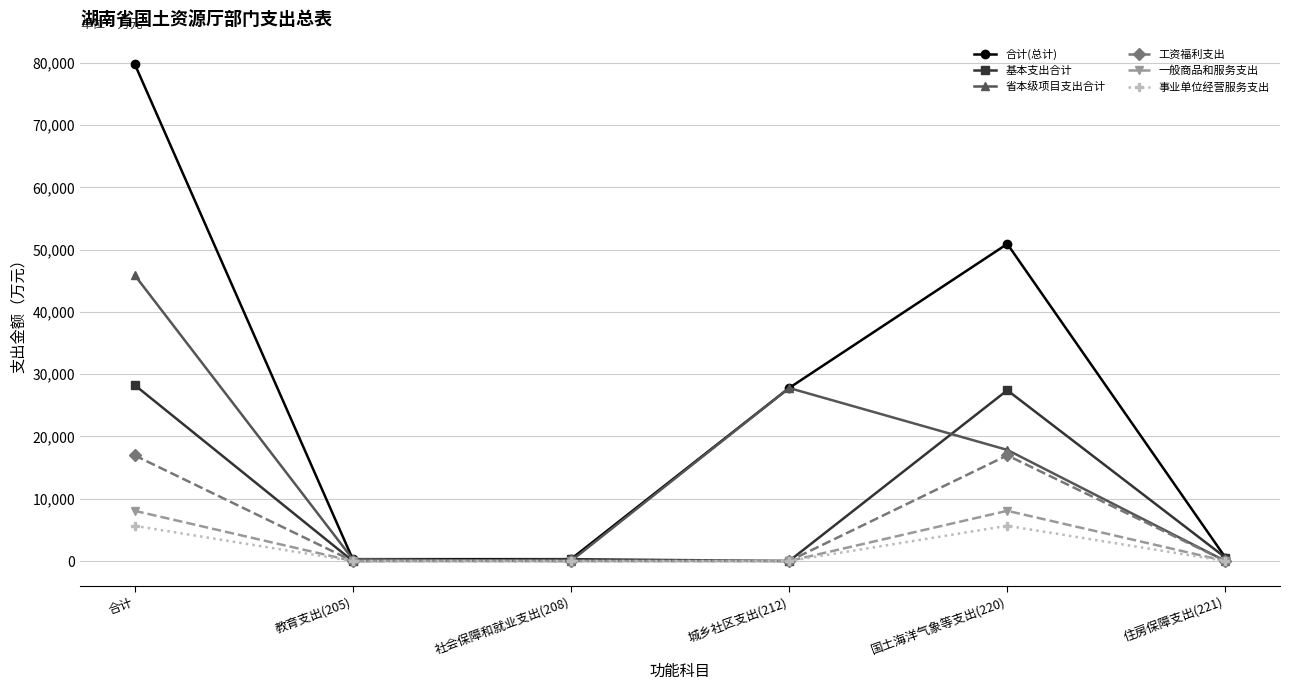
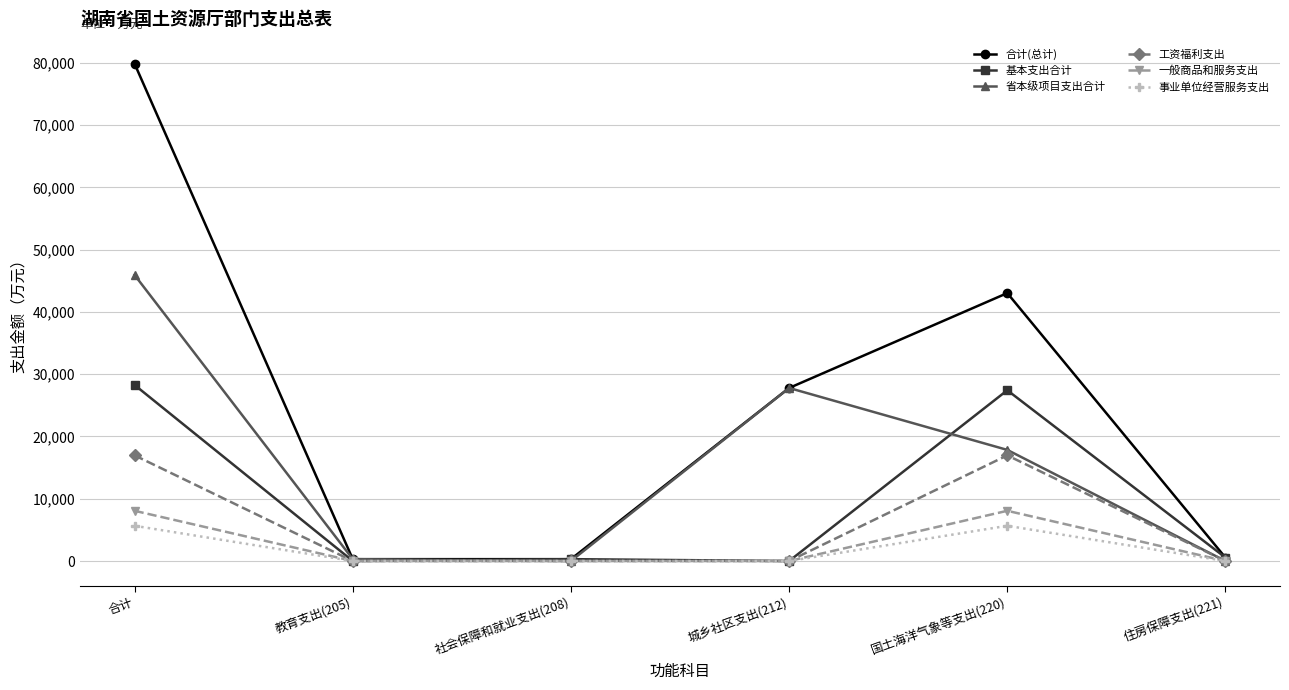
合计(总计), 国土海洋气象等支出(220): 51,000 -> 43,000
